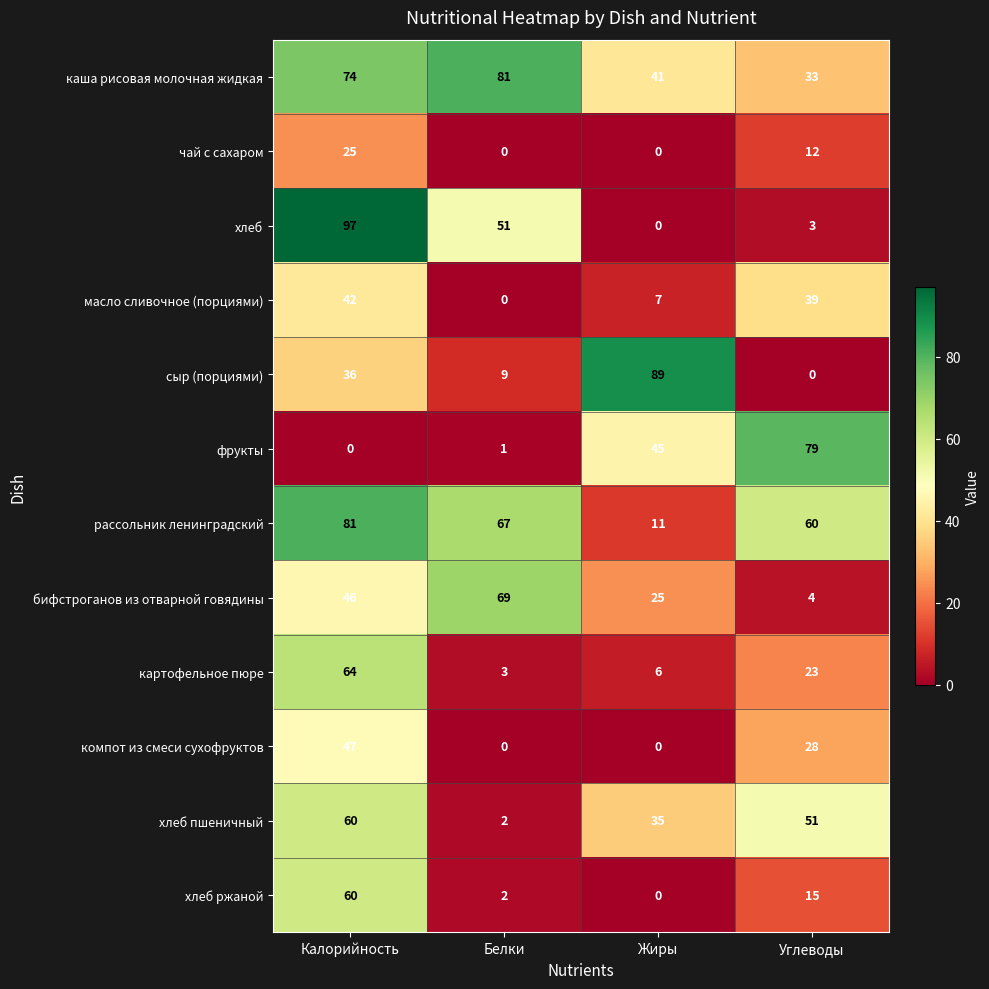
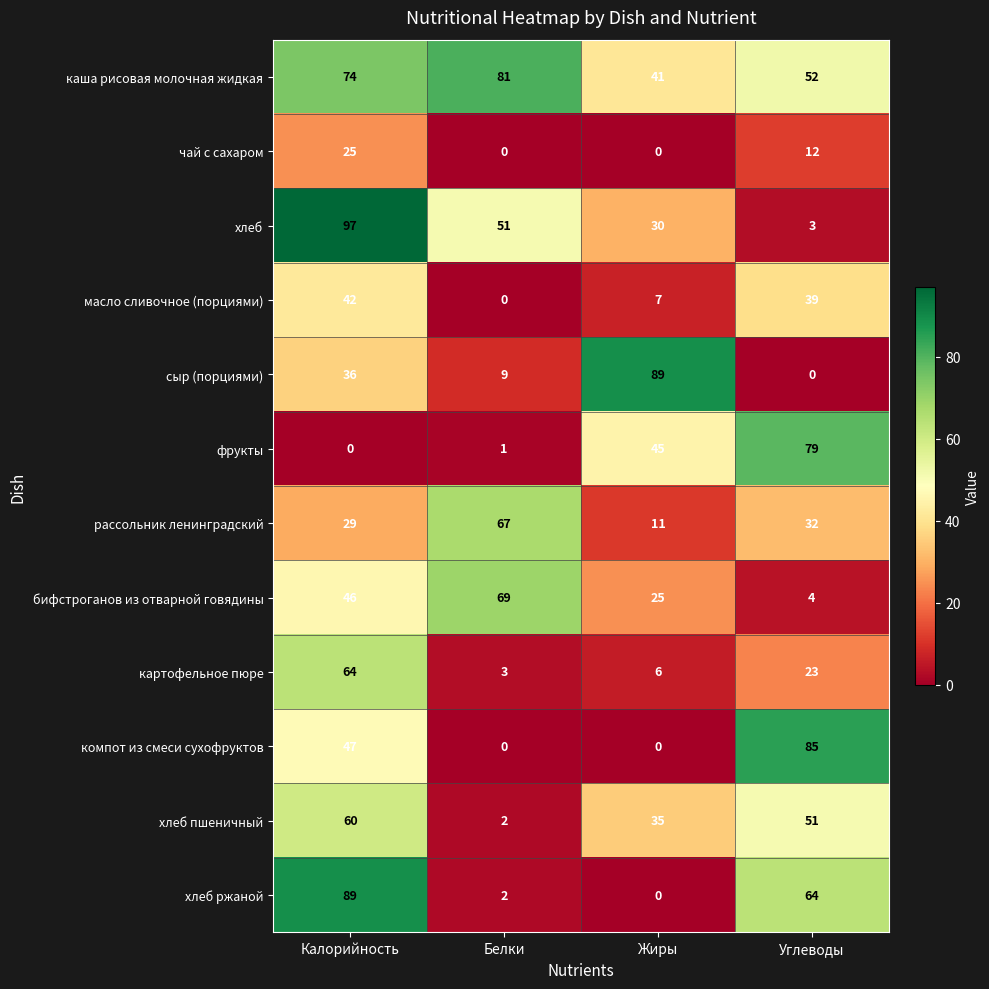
каша рисовая молочная жидкая, Углеводы: 33 -> 52
хлеб, Жиры: 0 -> 30
рассольник ленинградский, Калорийность: 81 -> 29
рассольник ленинградский, Углеводы: 60 -> 32
компот из смеси сухофруктов, Углеводы: 28 -> 85
хлеб ржаной, Калорийность: 60 -> 89
хлеб ржаной, Углеводы: 15 -> 64
